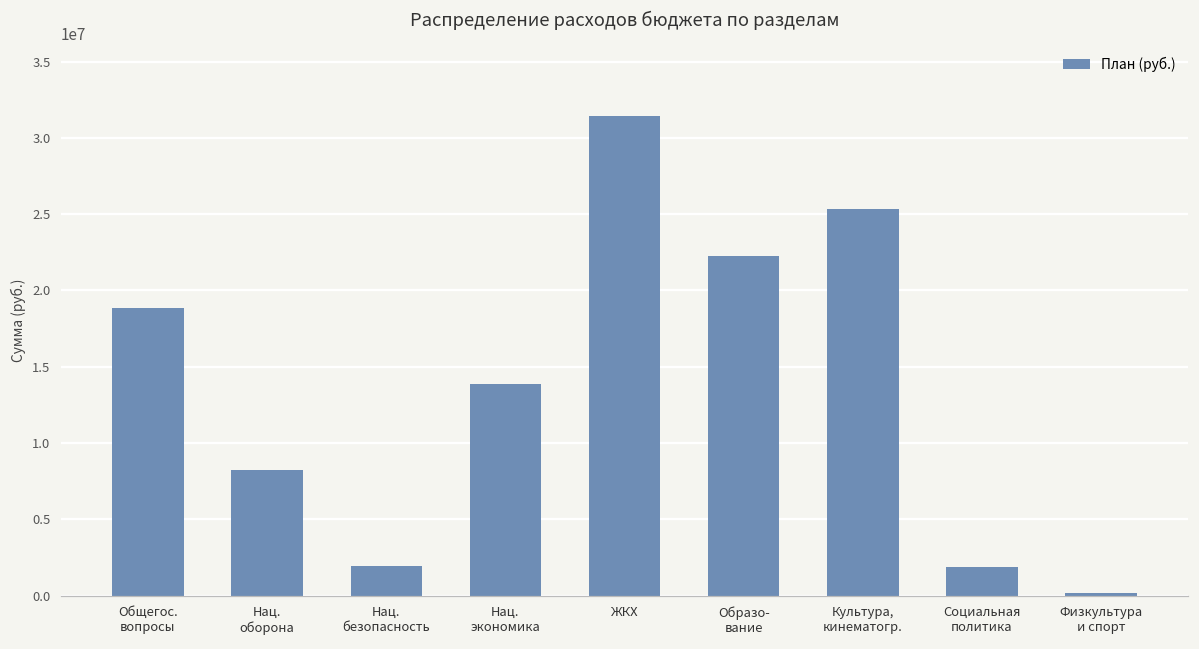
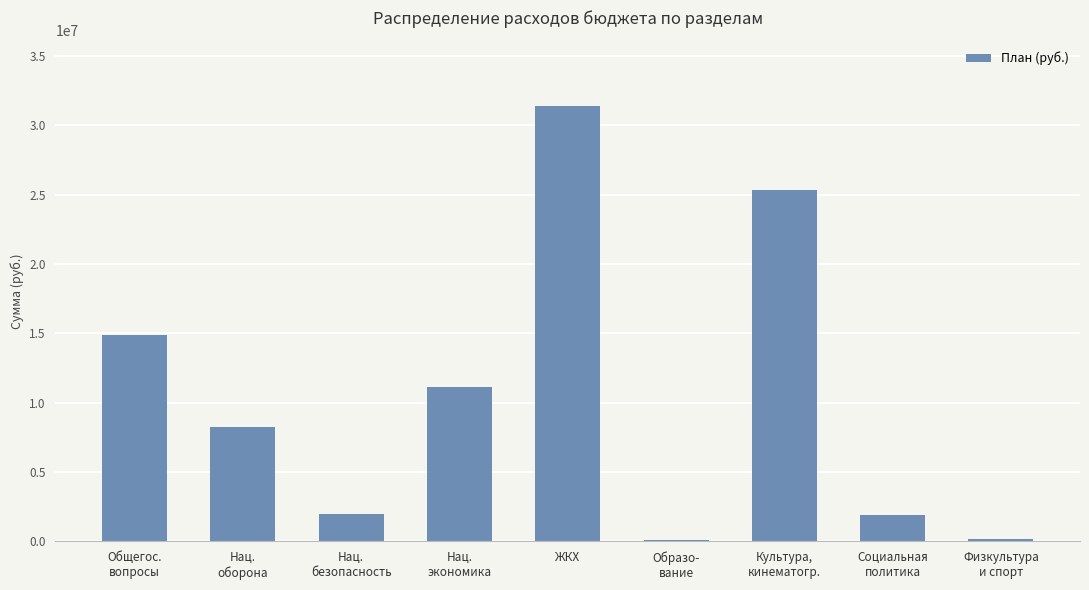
Общегос. вопросы: 18900000 -> 14900000
Нац. экономика: 13900000 -> 11100000
Образо- вание: 22200000 -> 100000
